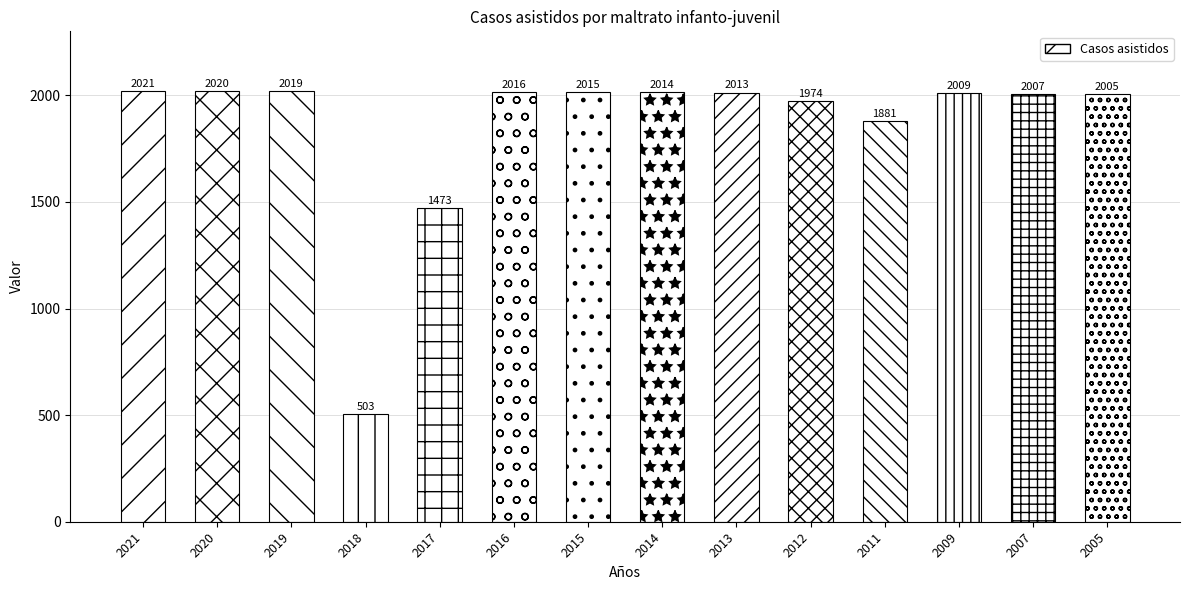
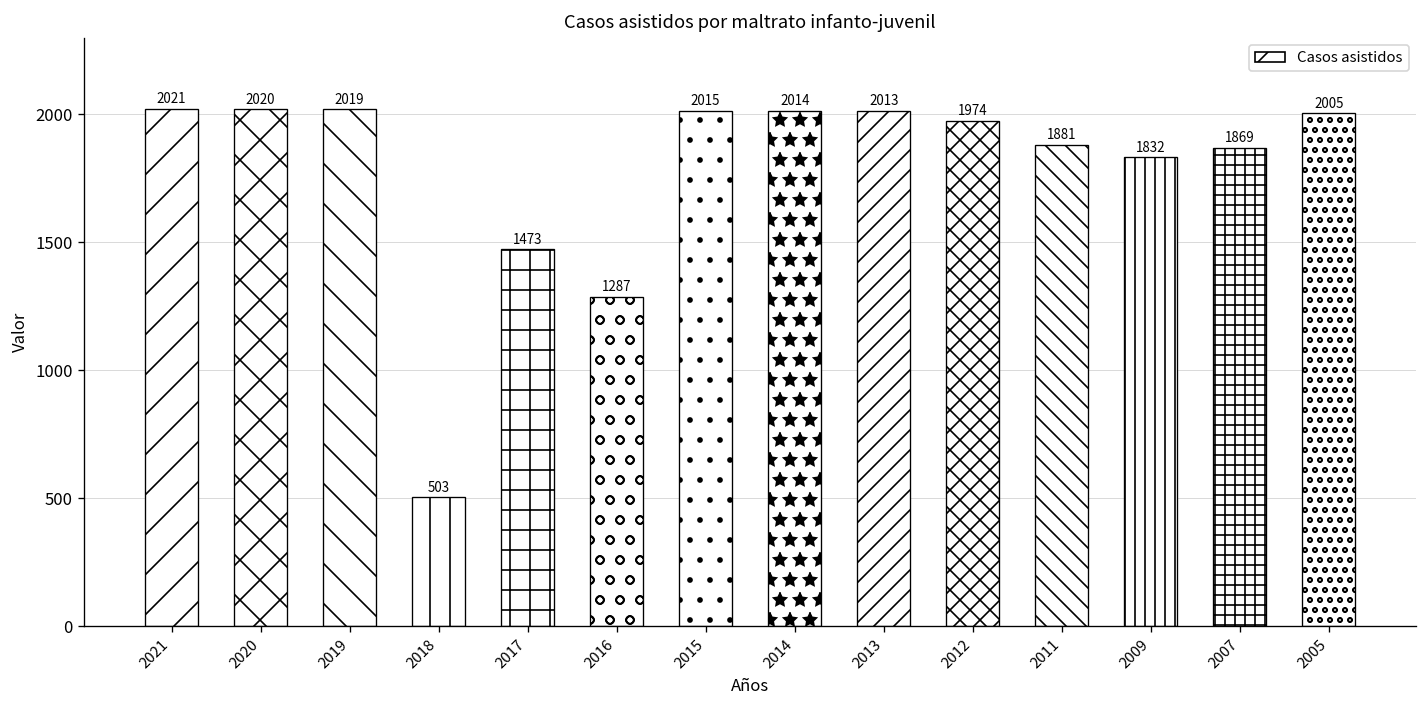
2016: 2016 -> 1287
2009: 2009 -> 1832
2007: 2007 -> 1869
